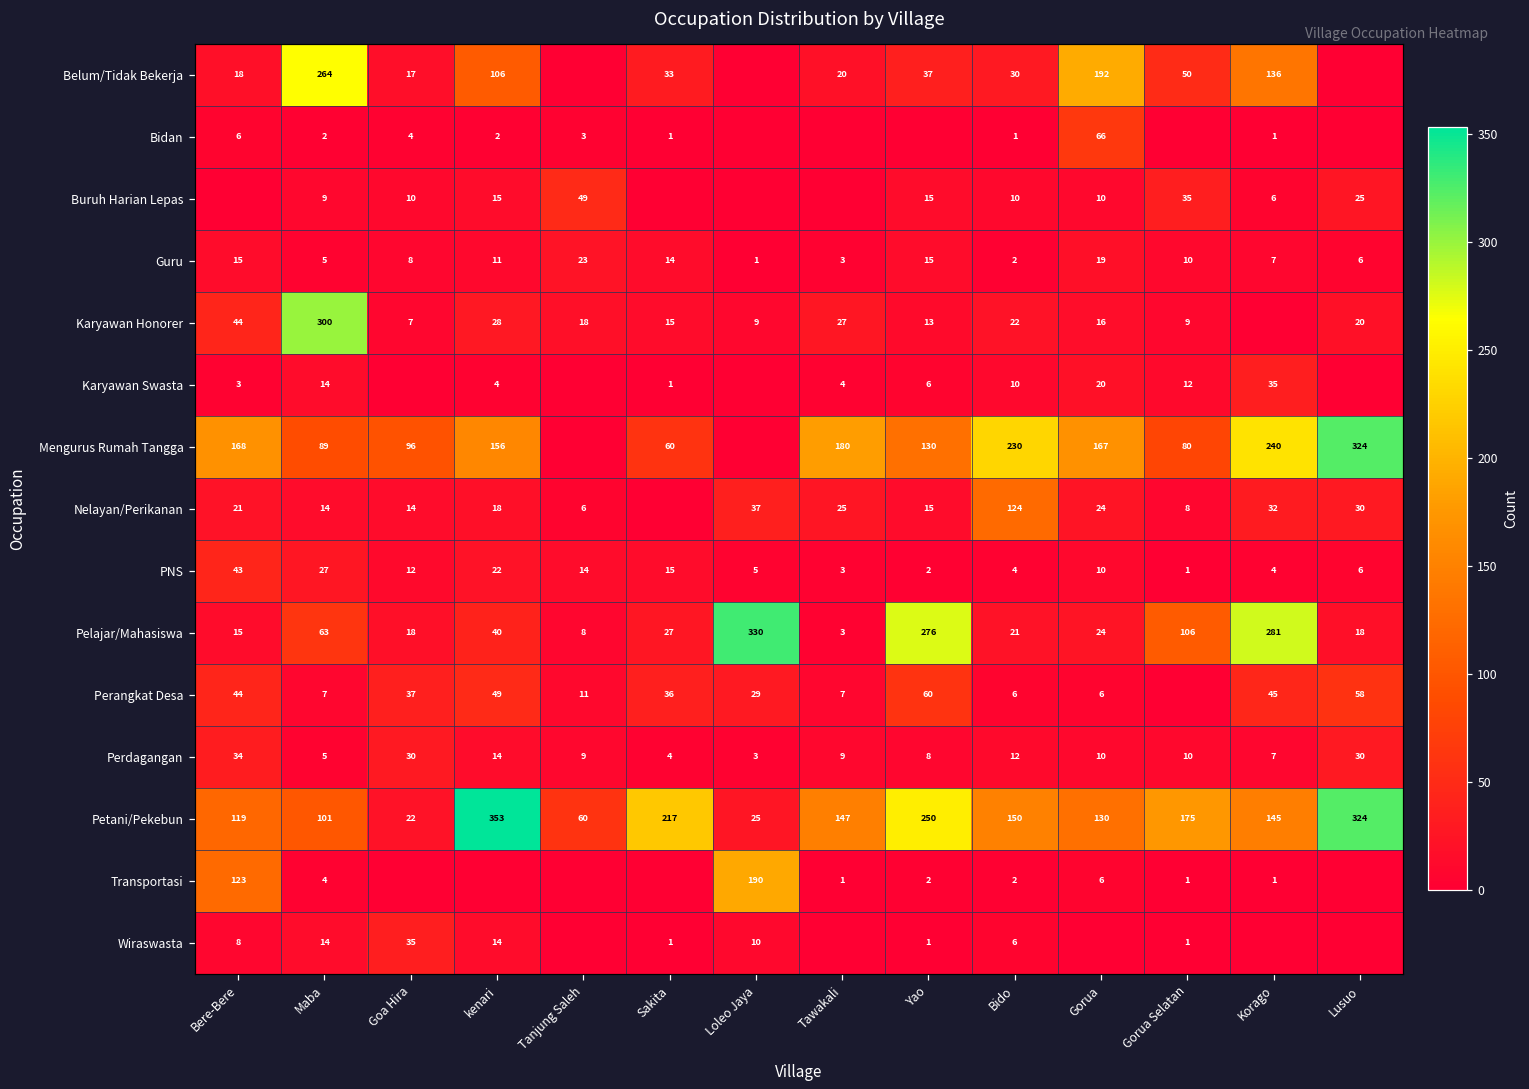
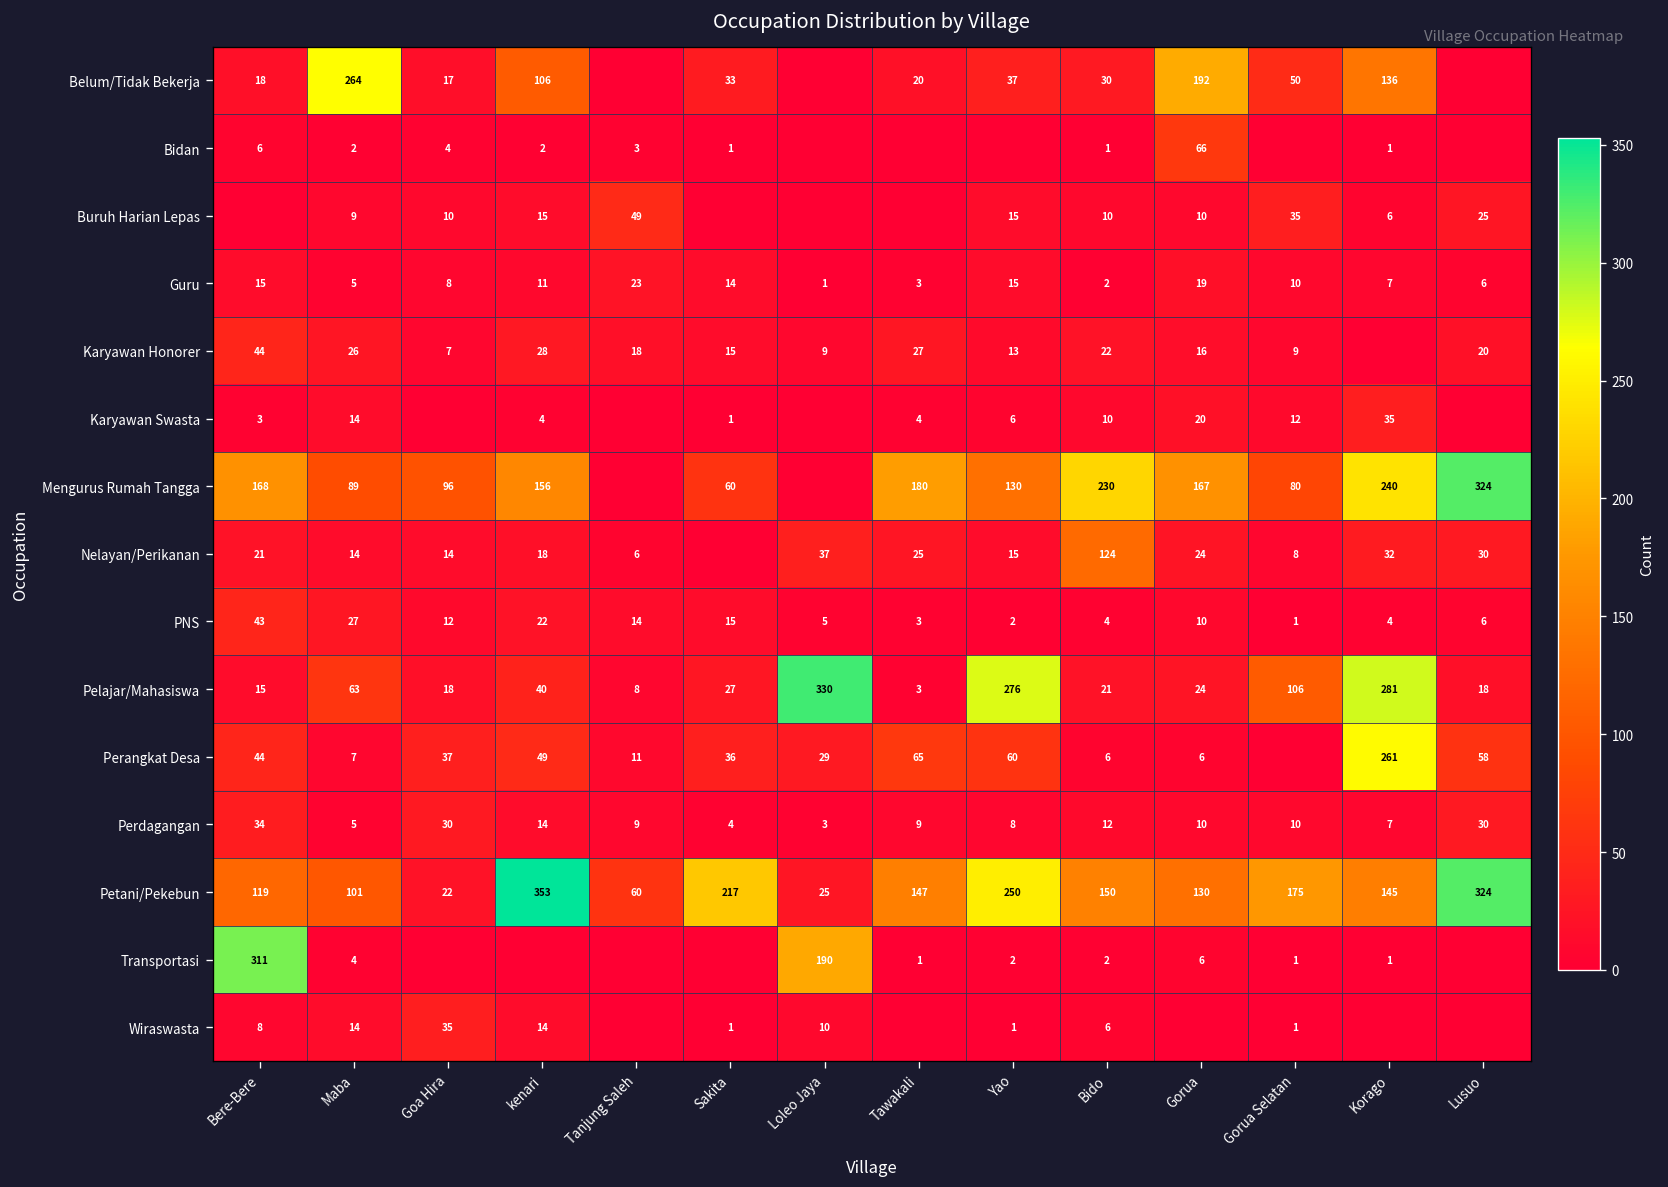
Karyawan Honorer, Maba: 300 -> 26
Perangkat Desa, Tawakali: 7 -> 65
Perangkat Desa, Korago: 45 -> 261
Transportasi, Bere-Bere: 123 -> 311
